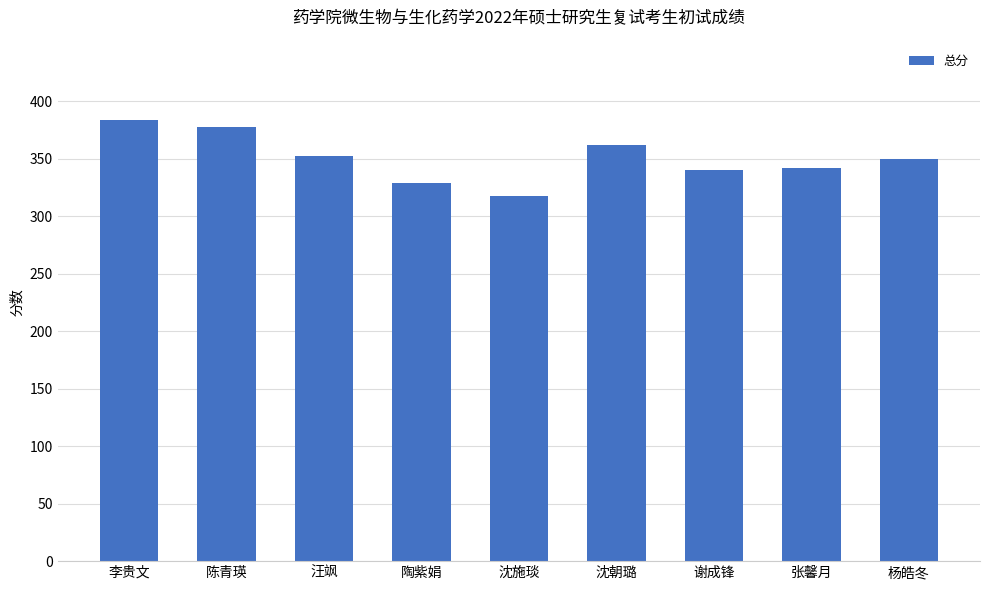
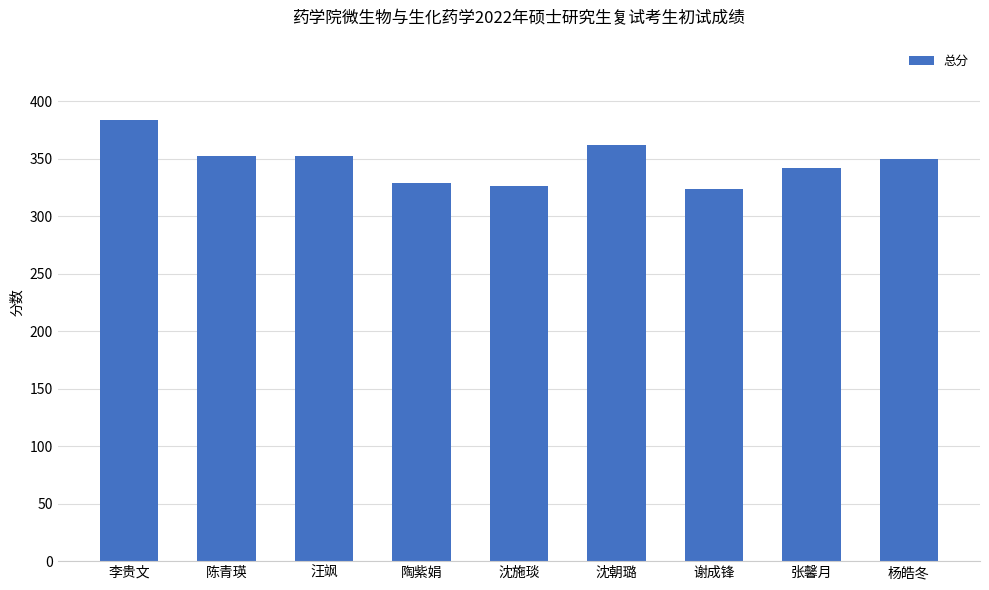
陈青瑛: 378 -> 352
沈施琰: 318 -> 326
谢成锋: 340 -> 324
